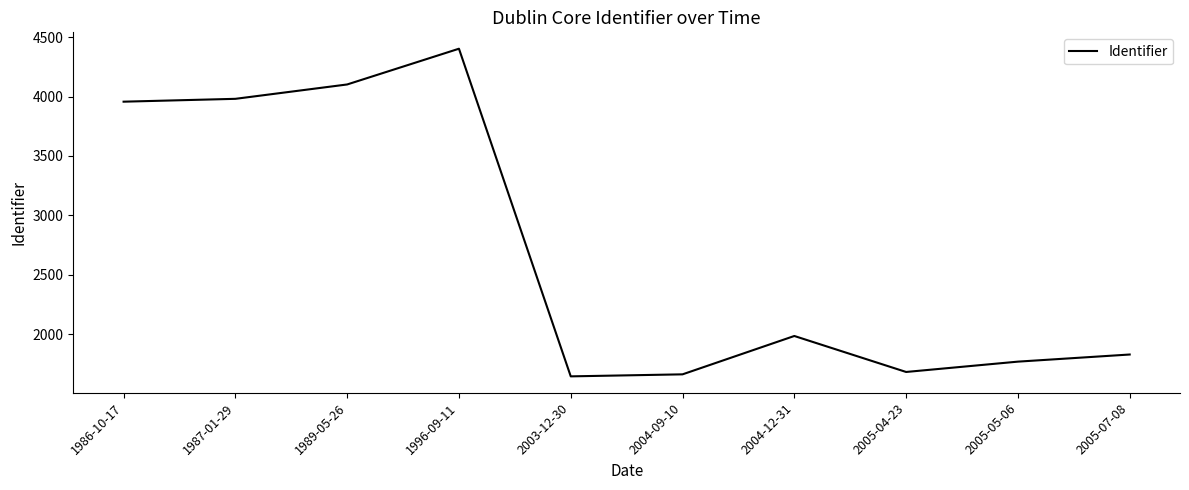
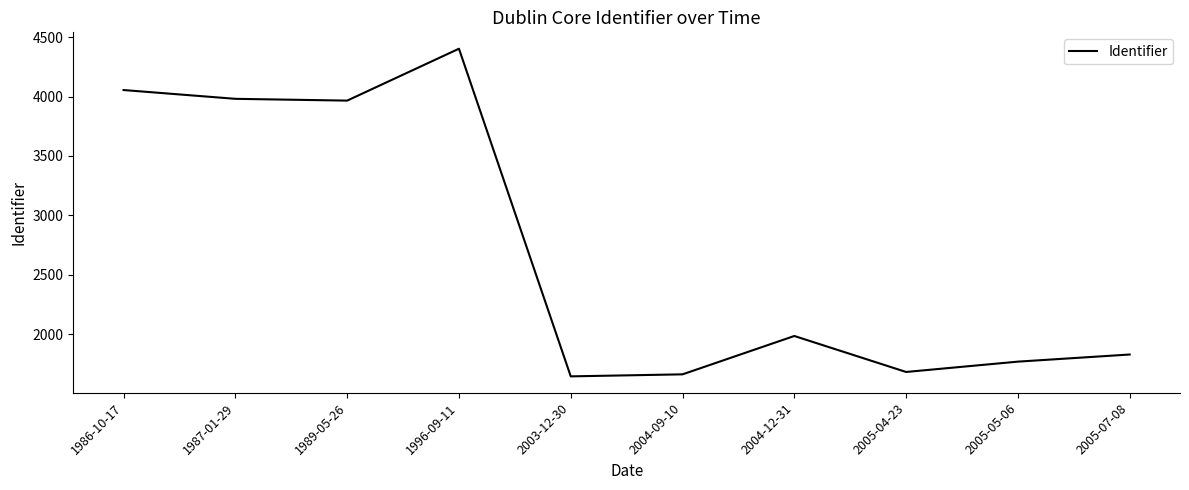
1986-10-17: 3960 -> 4060
1989-05-26: 4100 -> 3970
